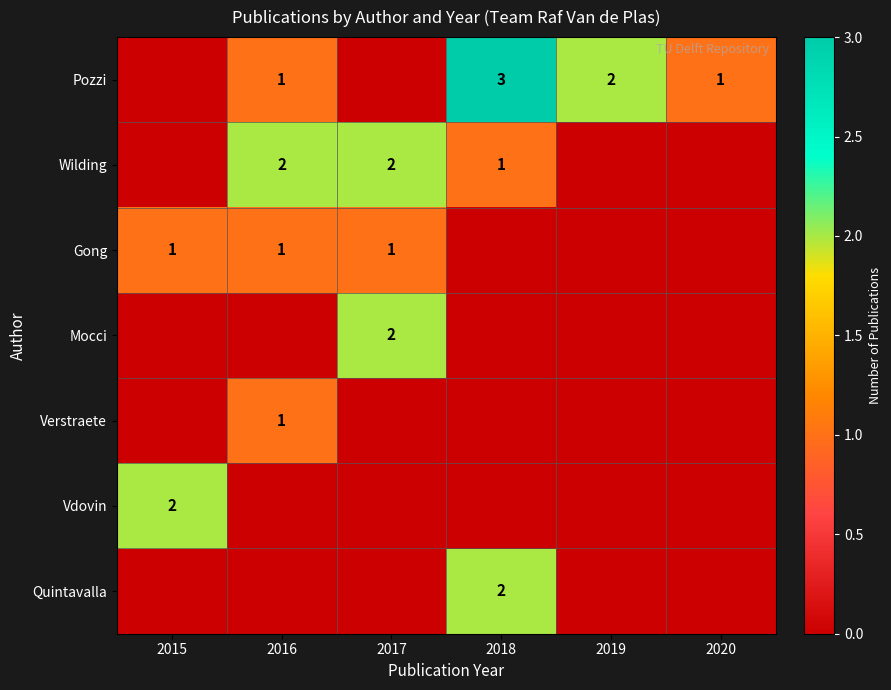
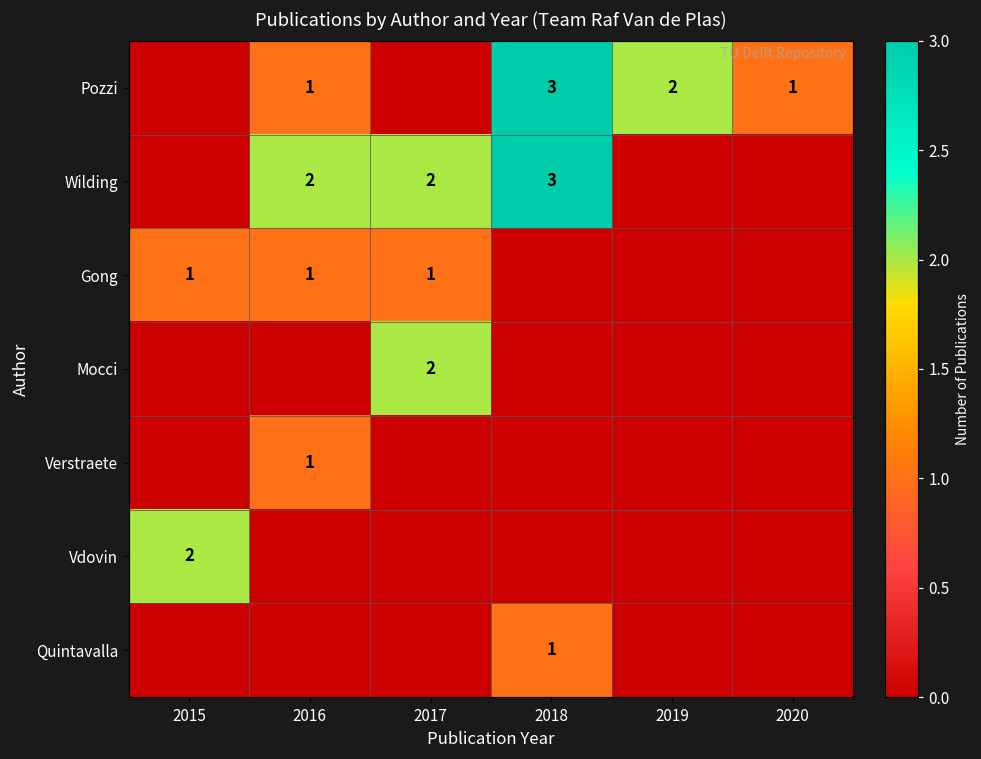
Wilding, 2018: 1 -> 3
Quintavalla, 2018: 2 -> 1
